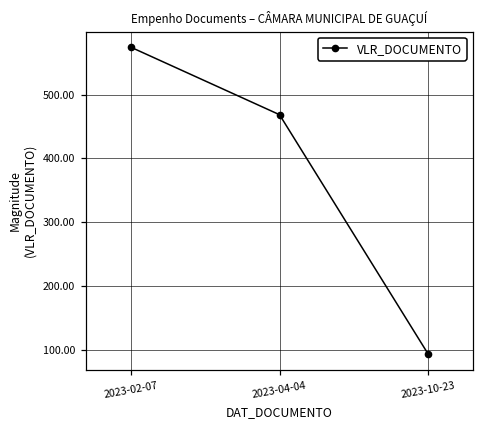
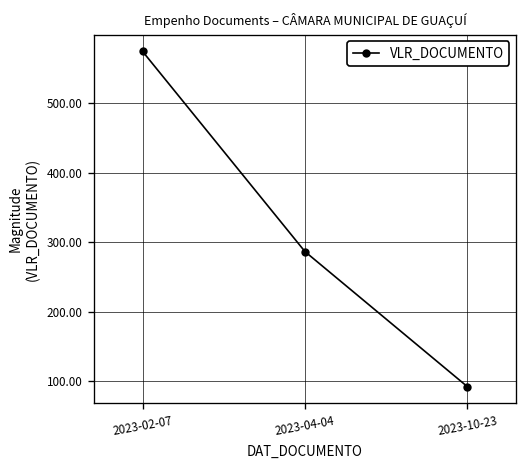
2023-04-04: 470 -> 290
